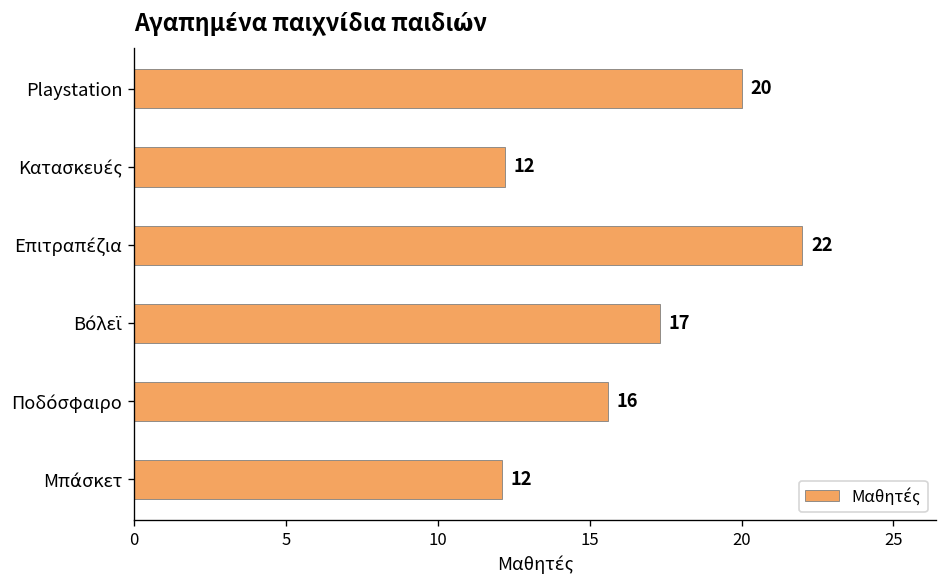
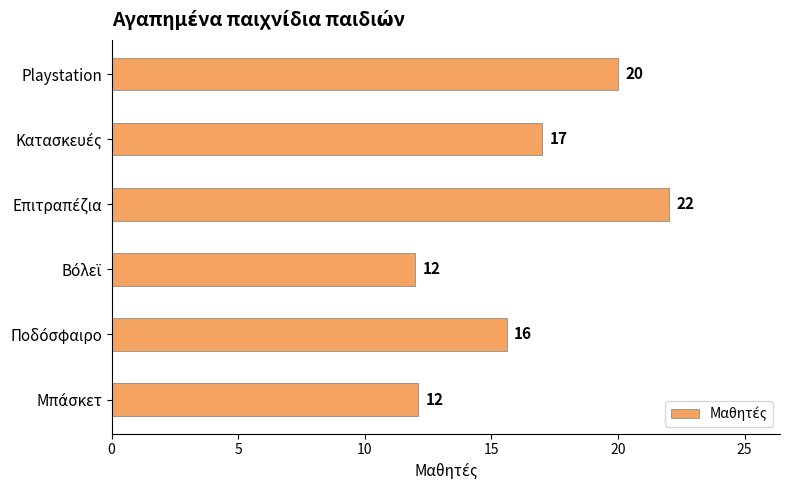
Κατασκευές: 12 -> 17
Βόλεϊ: 17 -> 12
